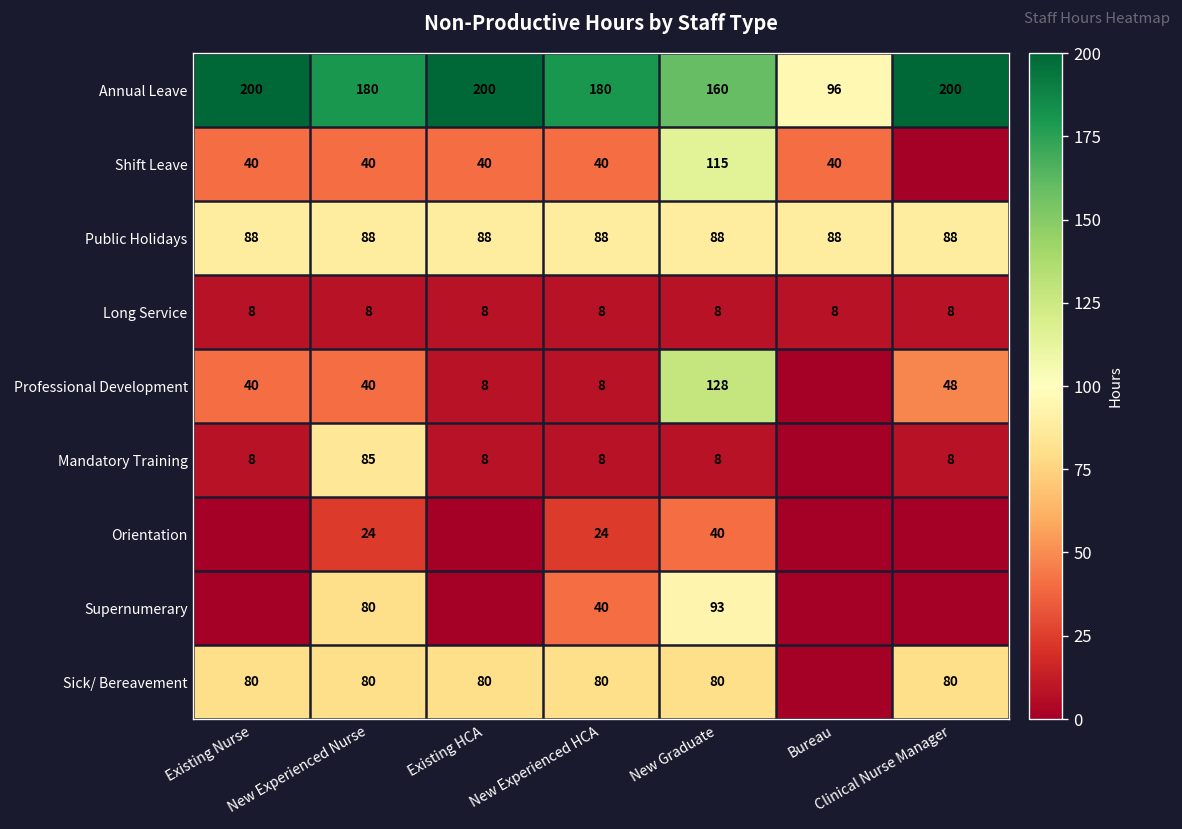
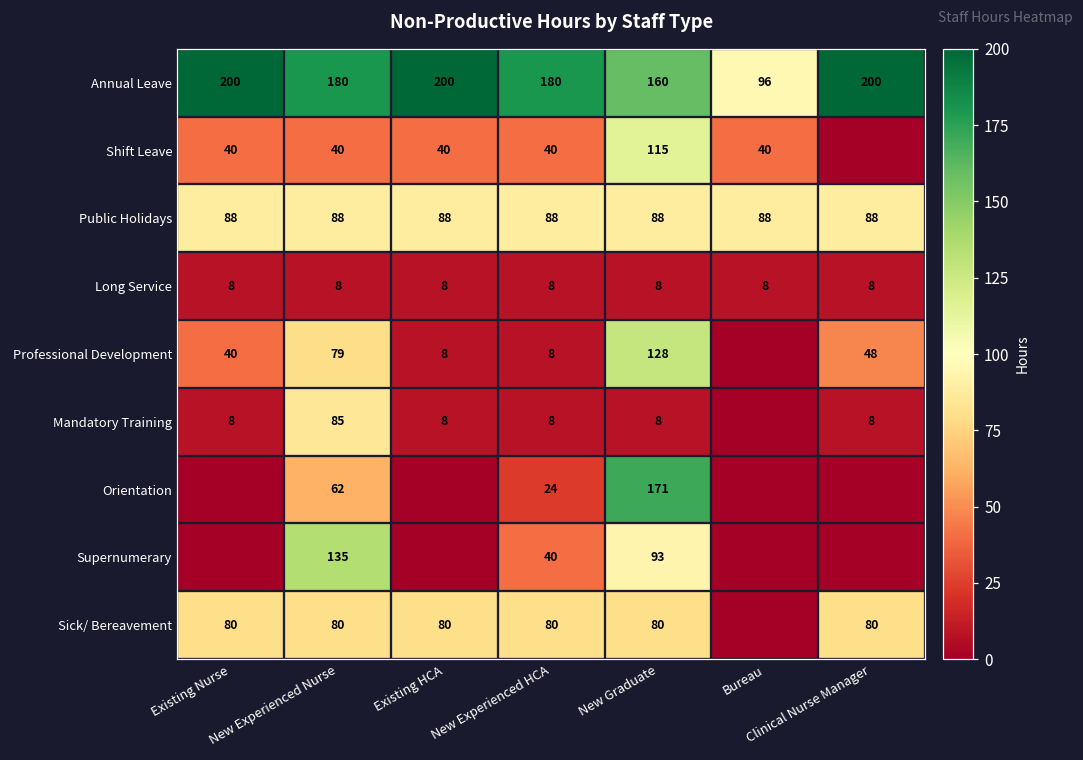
Professional Development, New Experienced Nurse: 40 -> 79
Orientation, New Experienced Nurse: 24 -> 62
Orientation, New Graduate: 40 -> 171
Supernumerary, New Experienced Nurse: 80 -> 135
